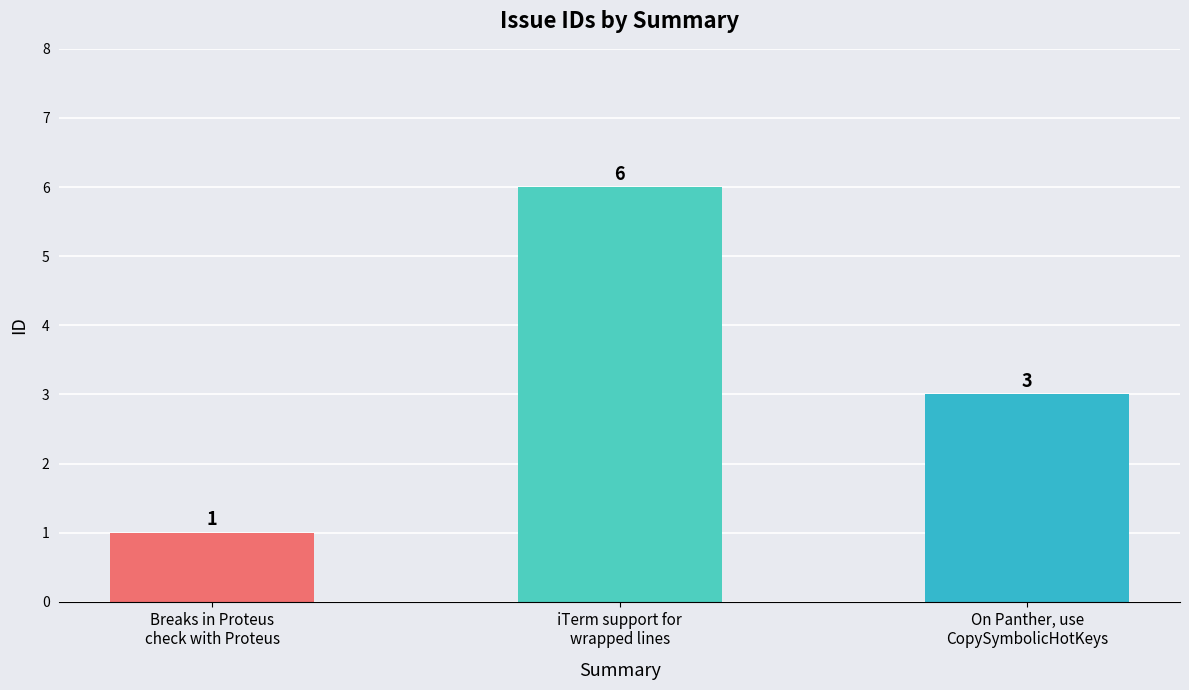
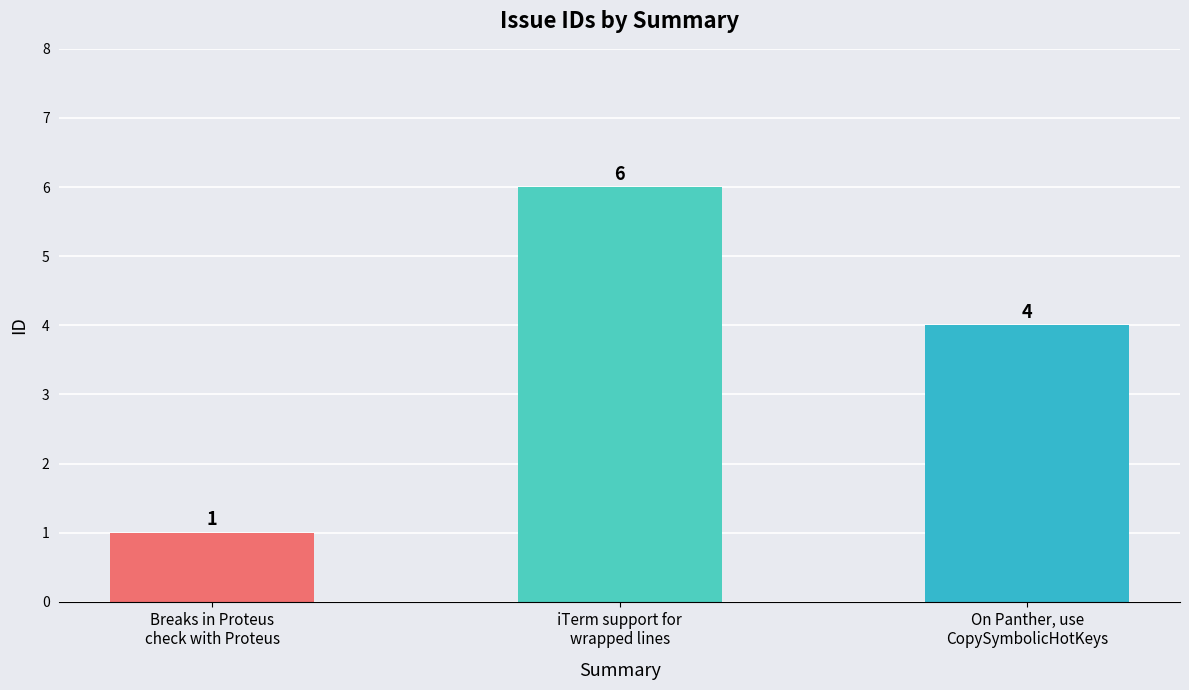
On Panther, use CopySymbolicHotKeys: 3 -> 4
